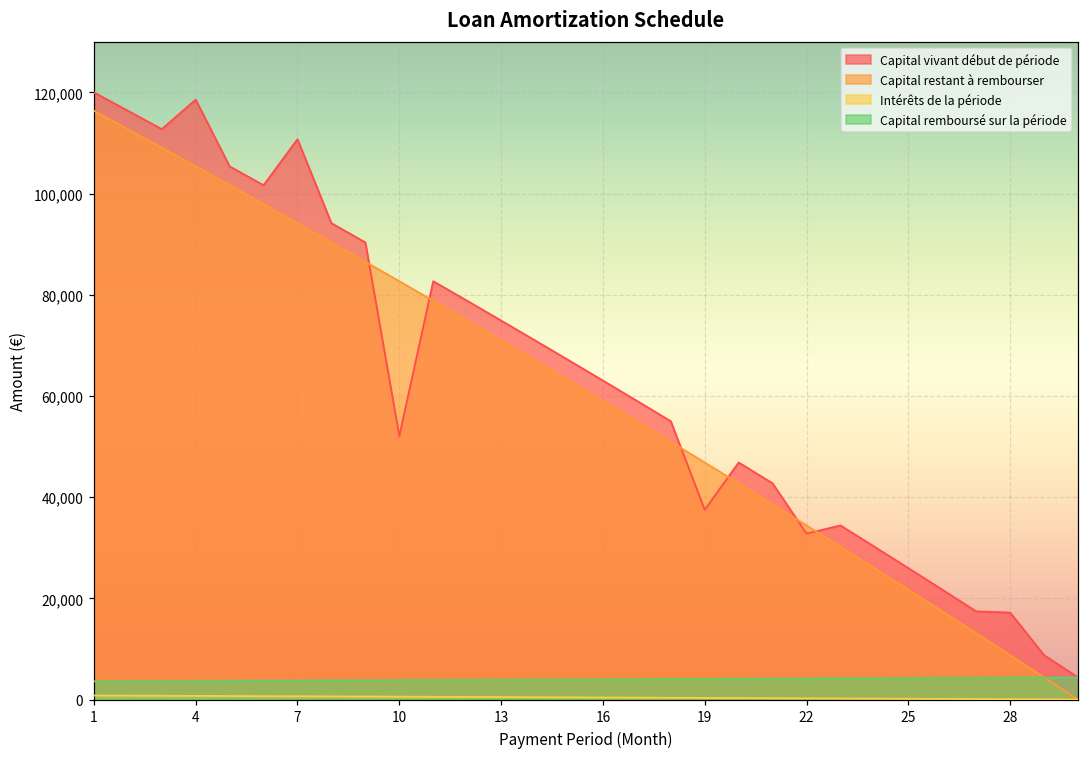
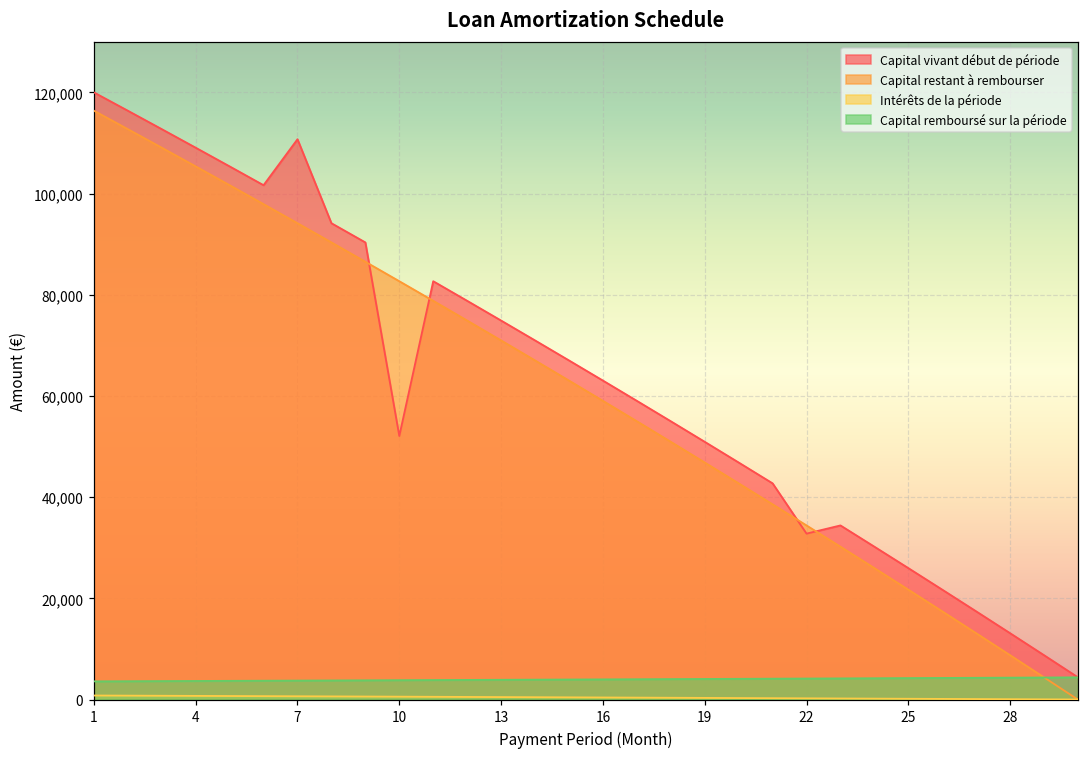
Capital vivant début de période, 4: 119,000 -> 109,000
Capital vivant début de période, 19: 38,000 -> 51,000
Capital vivant début de période, 28: 17,000 -> 13,000
